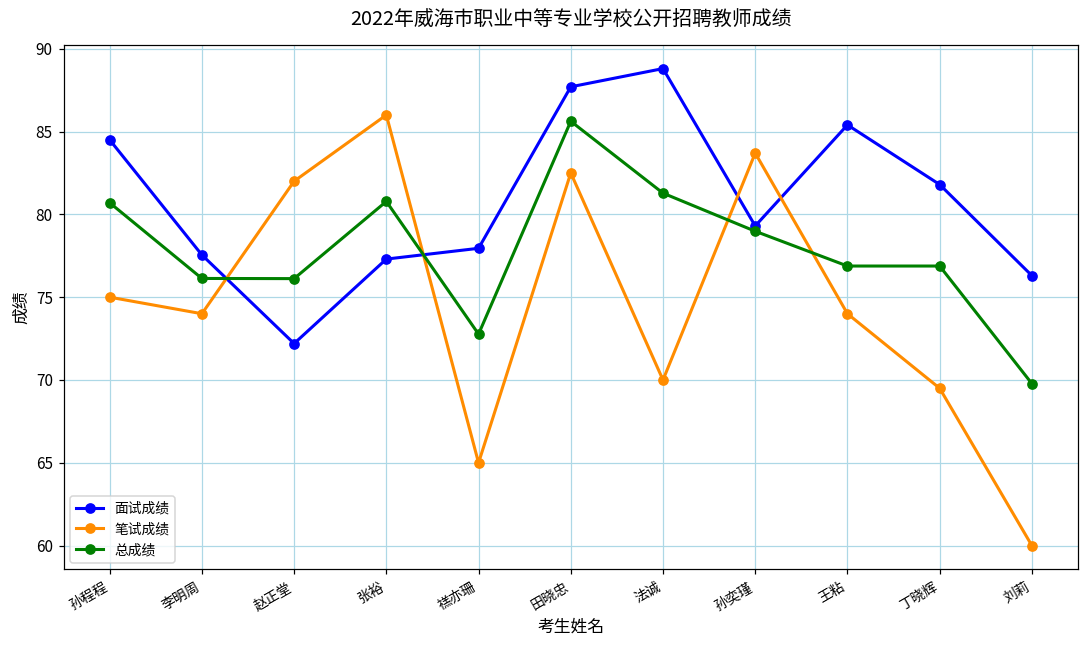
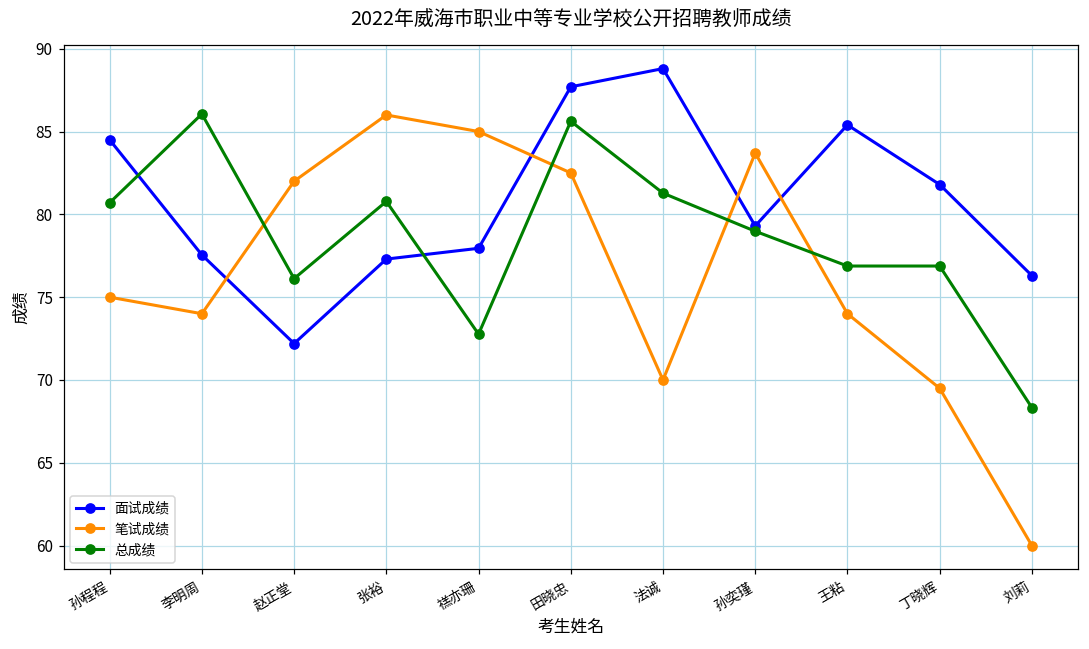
总成绩, 李明周: 76.1 -> 86.1
笔试成绩, 禚亦珊: 65 -> 85
总成绩, 刘莉: 69.8 -> 68.3
